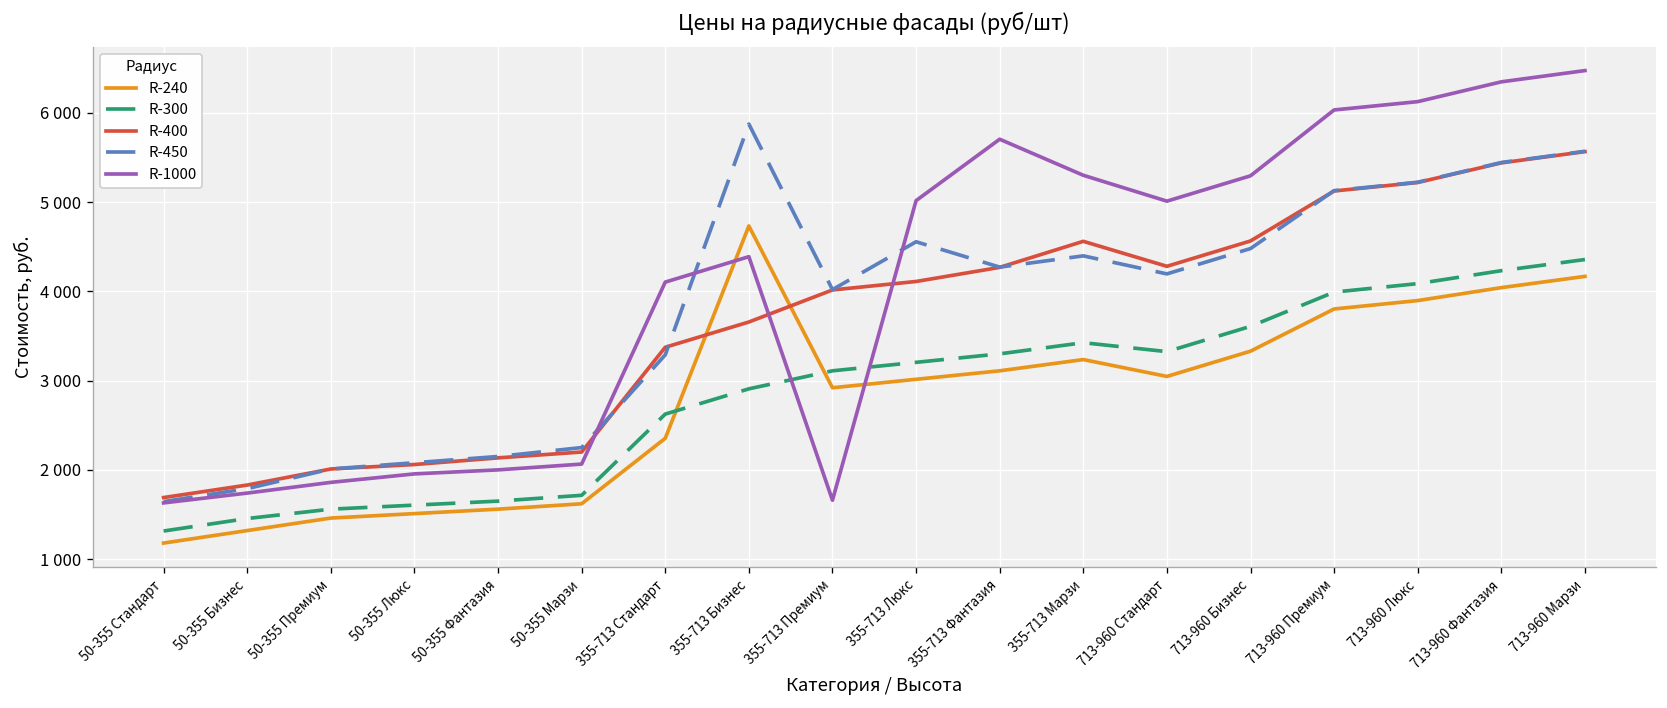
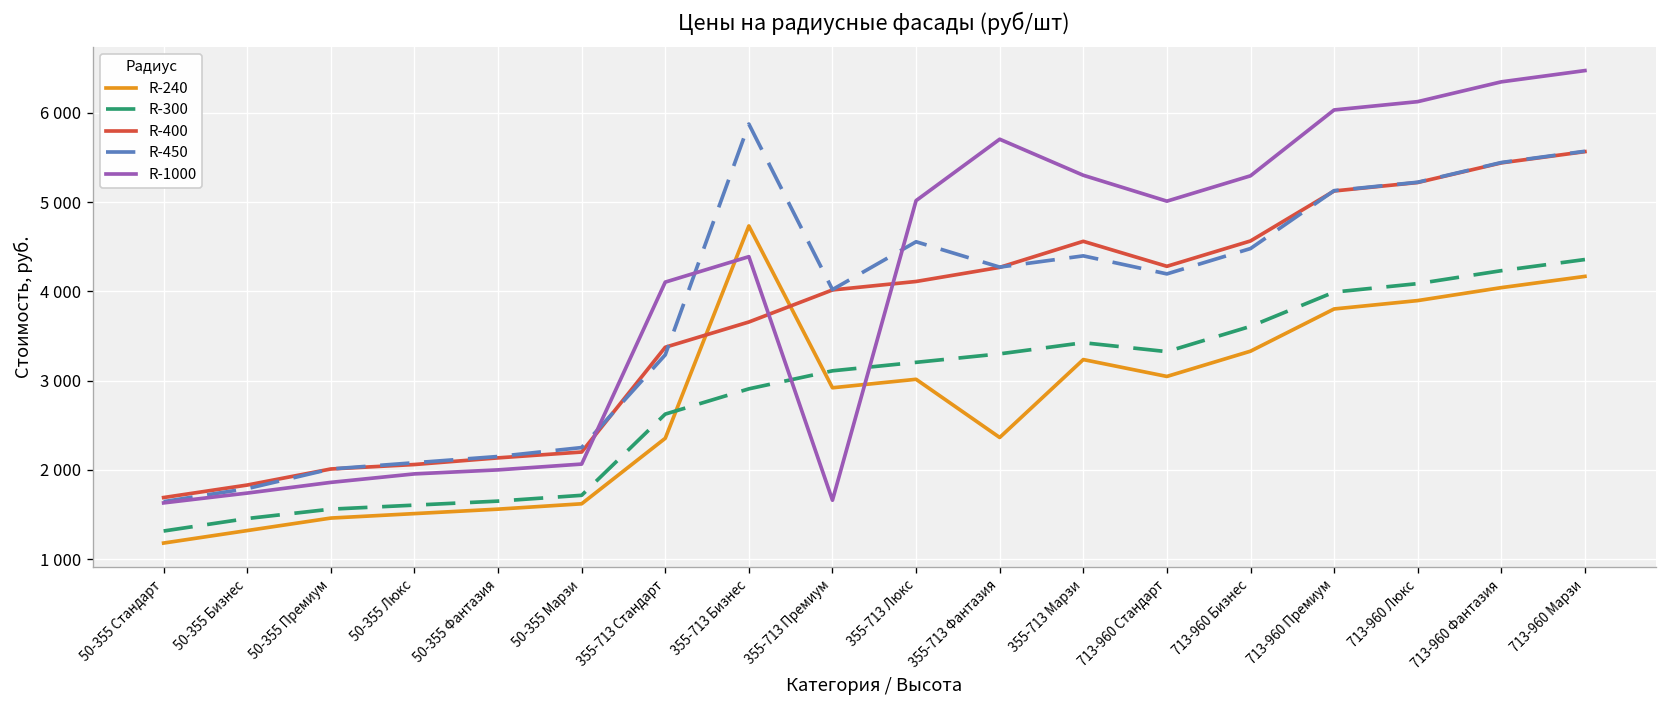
R-240, 355-713 Фантазия: 3100 -> 2400
